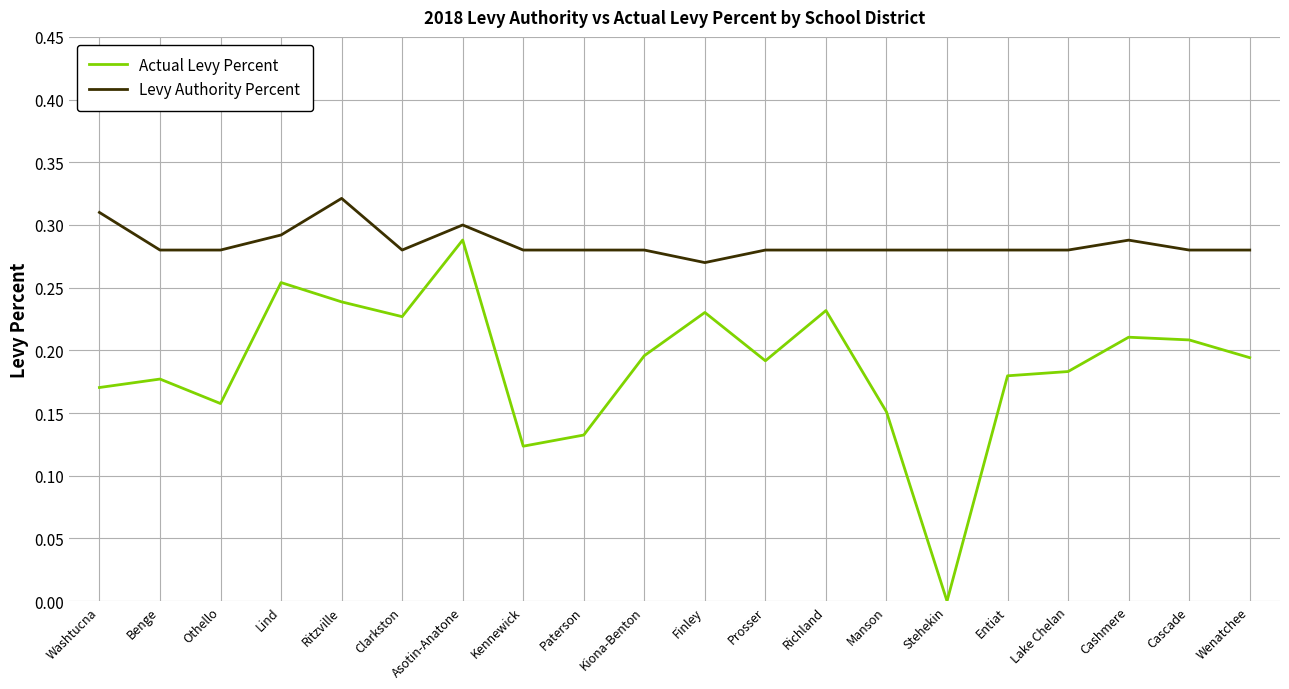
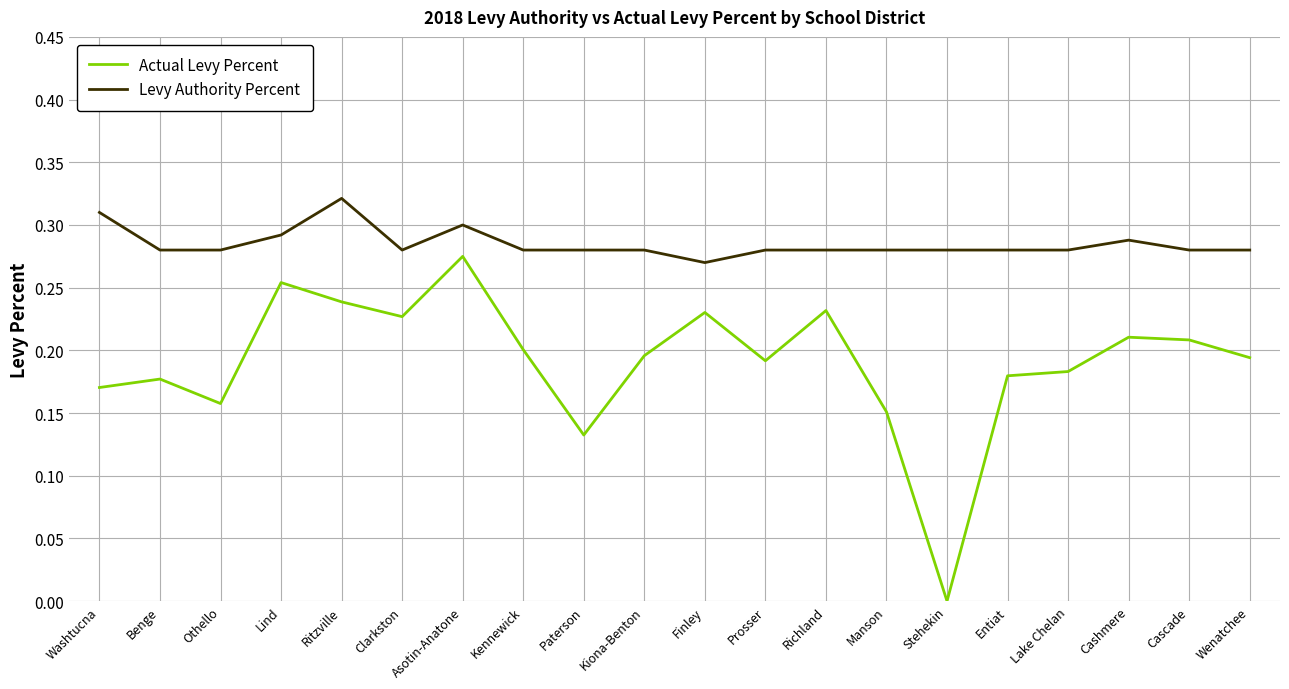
Actual Levy Percent, Asotin-Anatone: 0.288 -> 0.275
Actual Levy Percent, Kennewick: 0.124 -> 0.201
